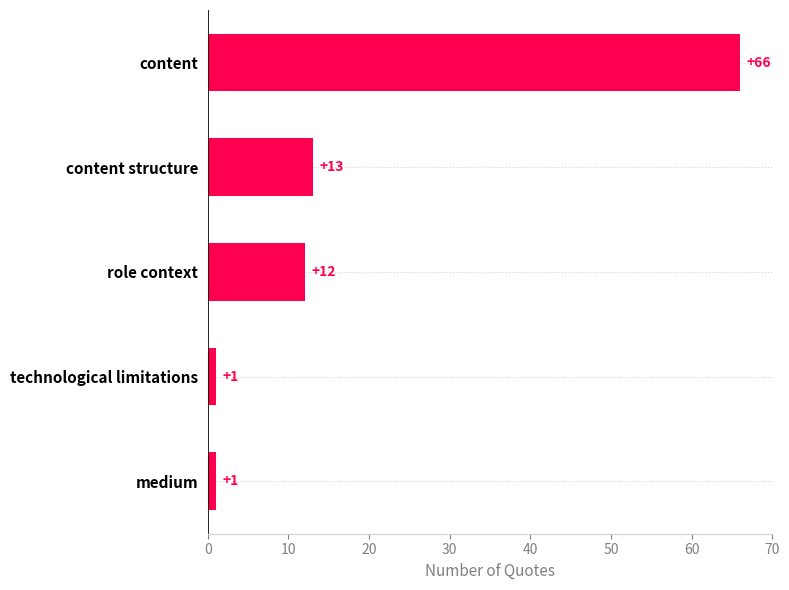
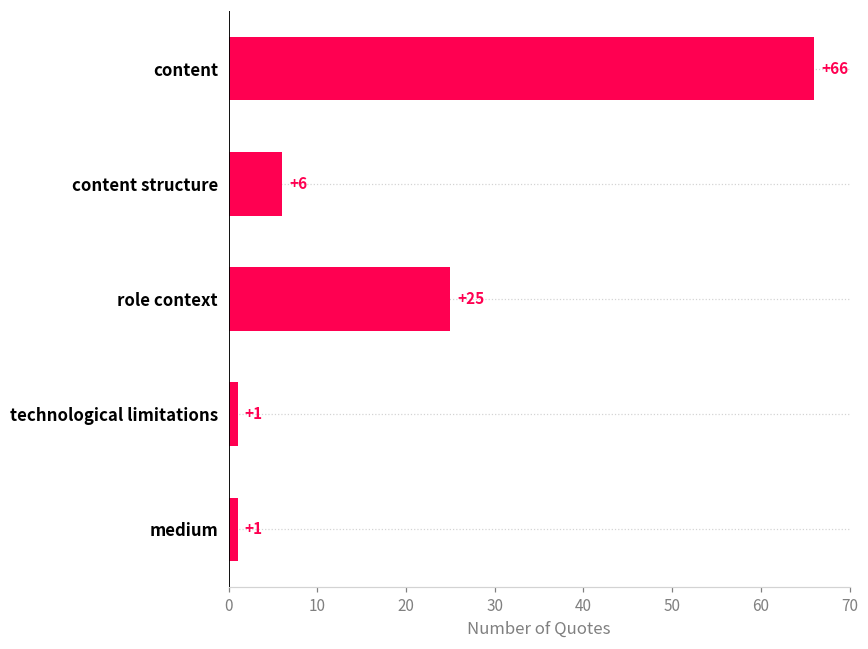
content structure: +13 -> +6
role context: +12 -> +25
